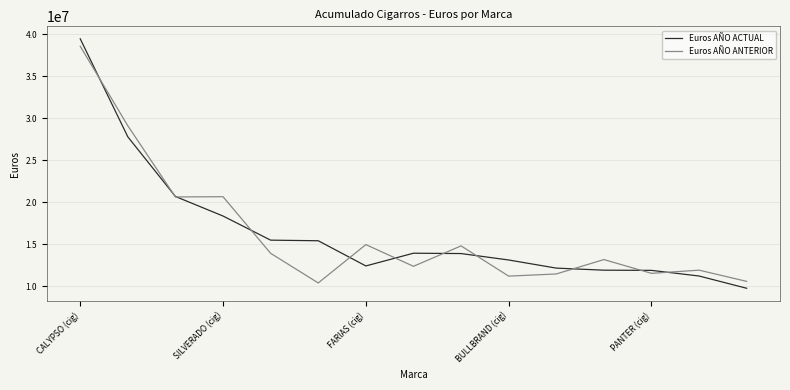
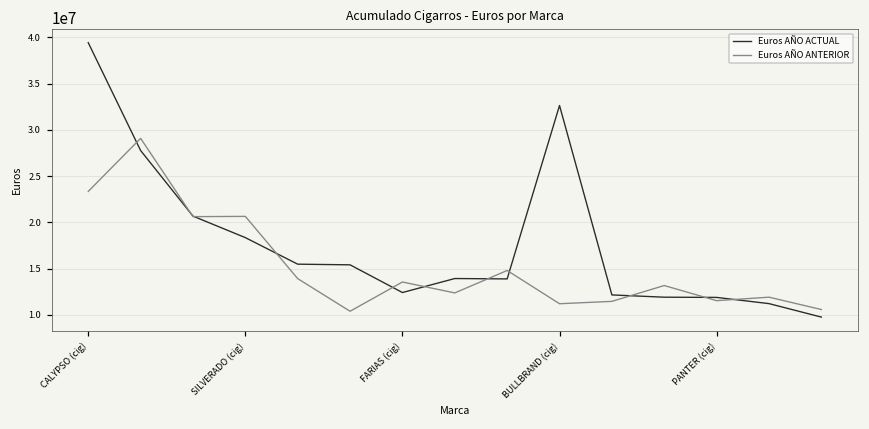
Euros AÑO ANTERIOR, CALYPSO (cig): 39000000 -> 23000000
Euros AÑO ANTERIOR, FARIAS (cig): 15000000 -> 14000000
Euros AÑO ACTUAL, BULLBRAND (cig): 13000000 -> 33000000
